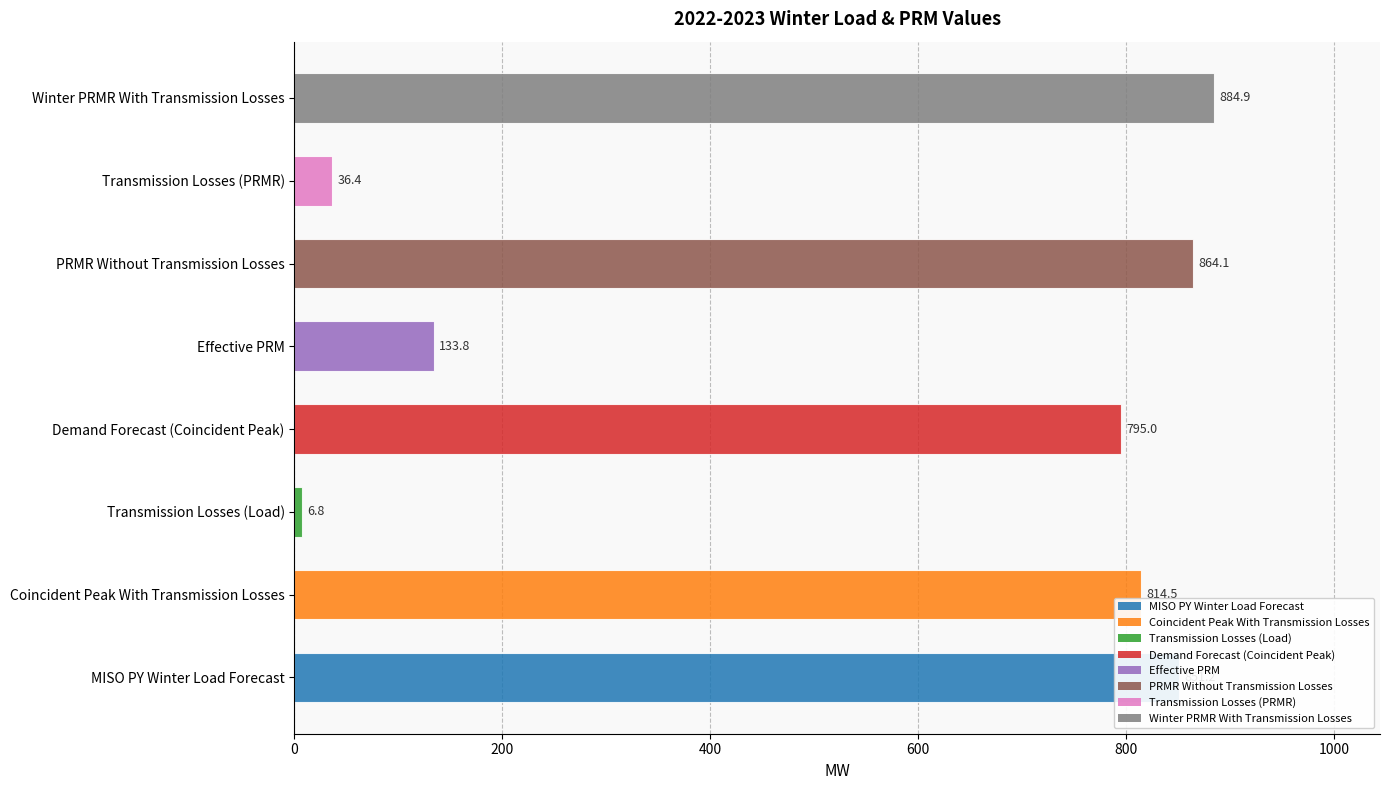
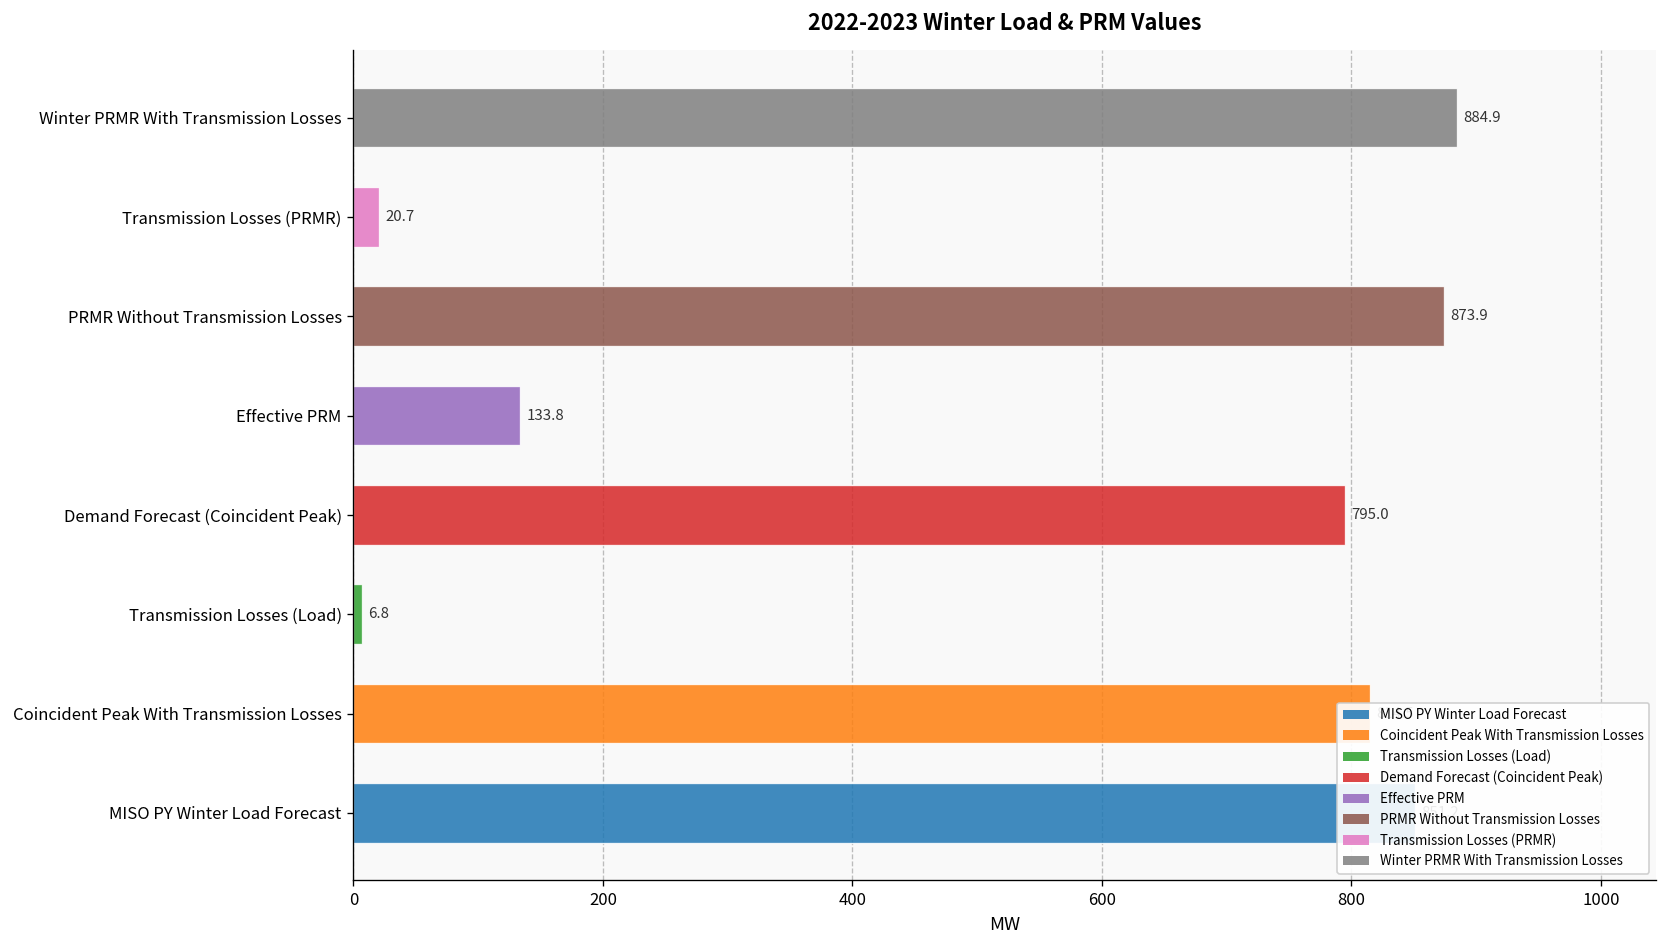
Transmission Losses (PRMR): 36.4 -> 20.7
PRMR Without Transmission Losses: 864.1 -> 873.9
